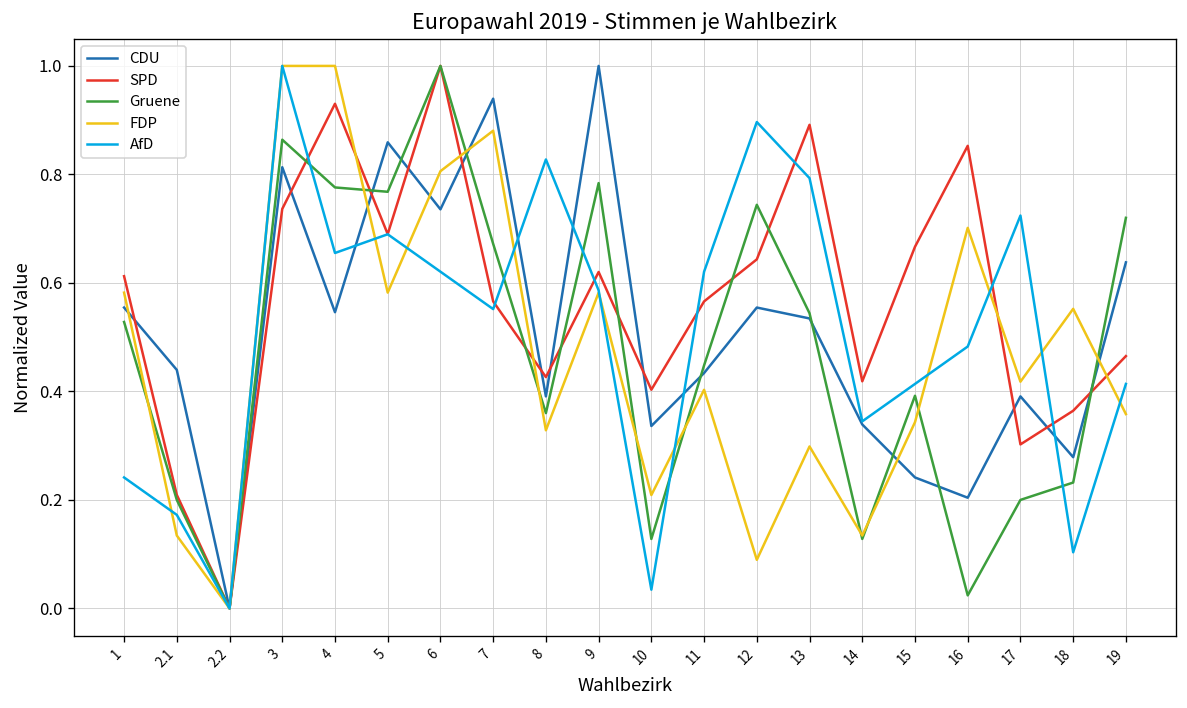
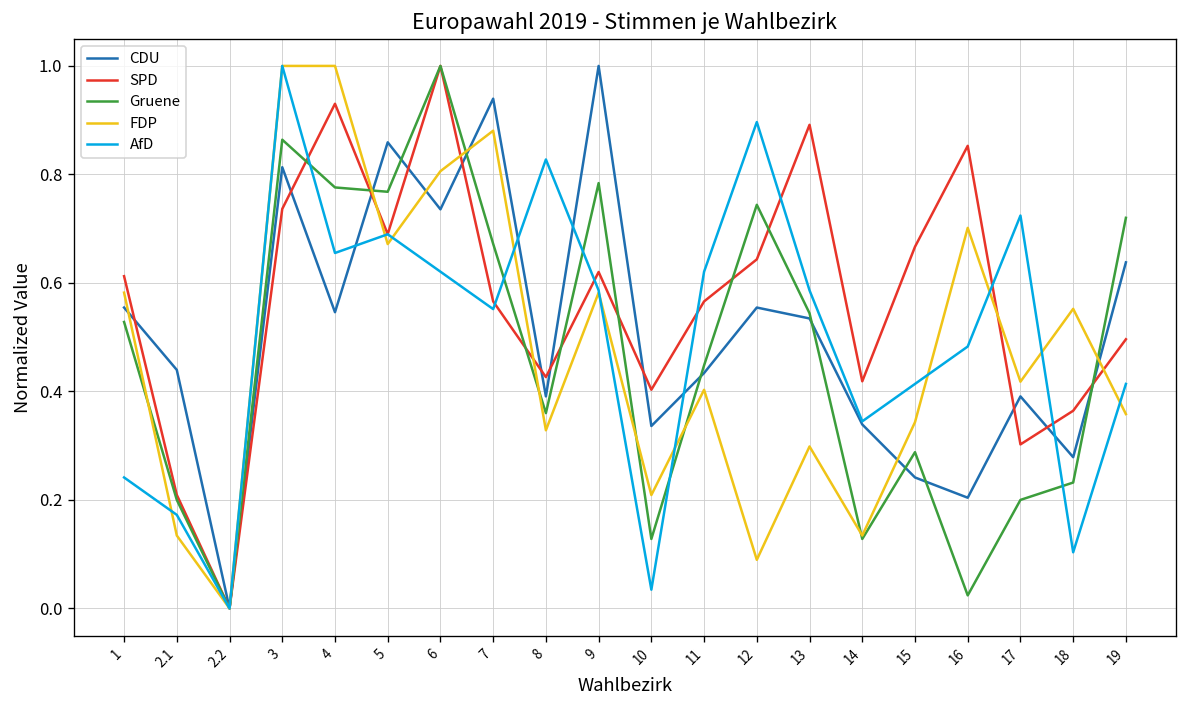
FDP, 5: 0.58 -> 0.67
AfD, 13: 0.79 -> 0.59
Gruene, 15: 0.39 -> 0.29
SPD, 19: 0.47 -> 0.50
